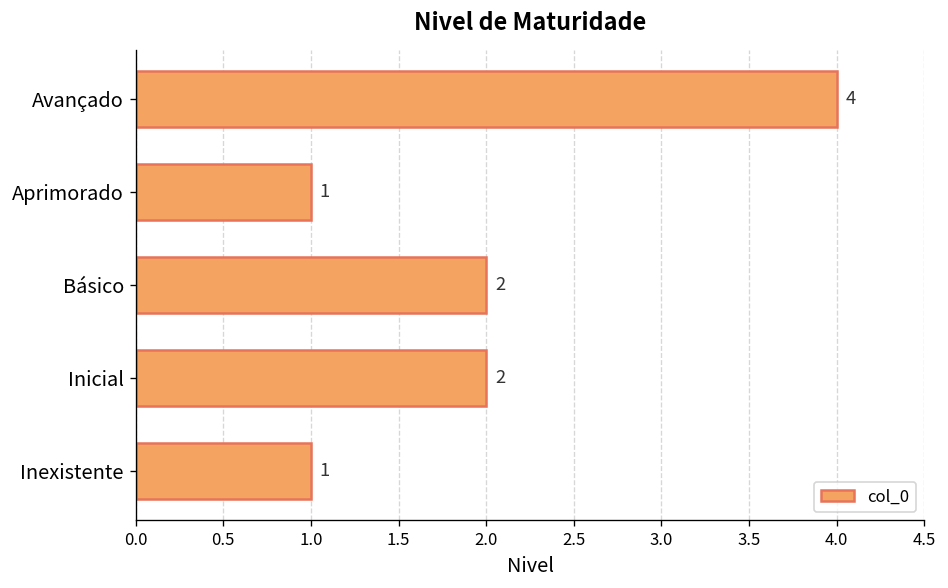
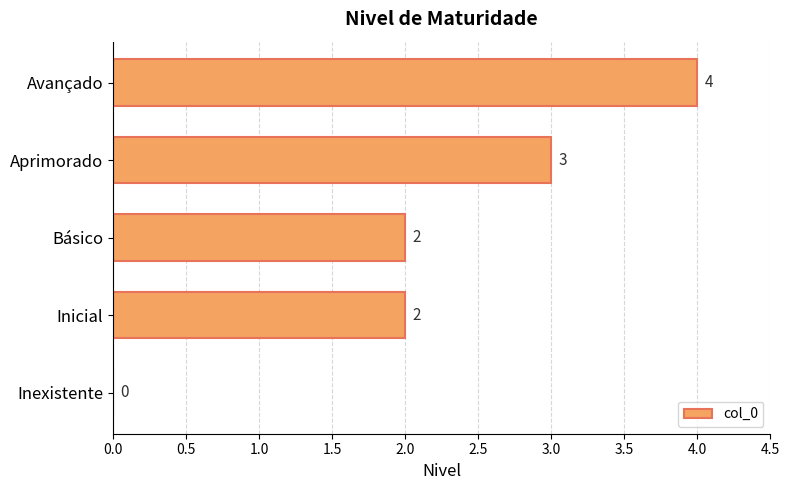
Aprimorado: 1 -> 3
Inexistente: 1 -> 0
